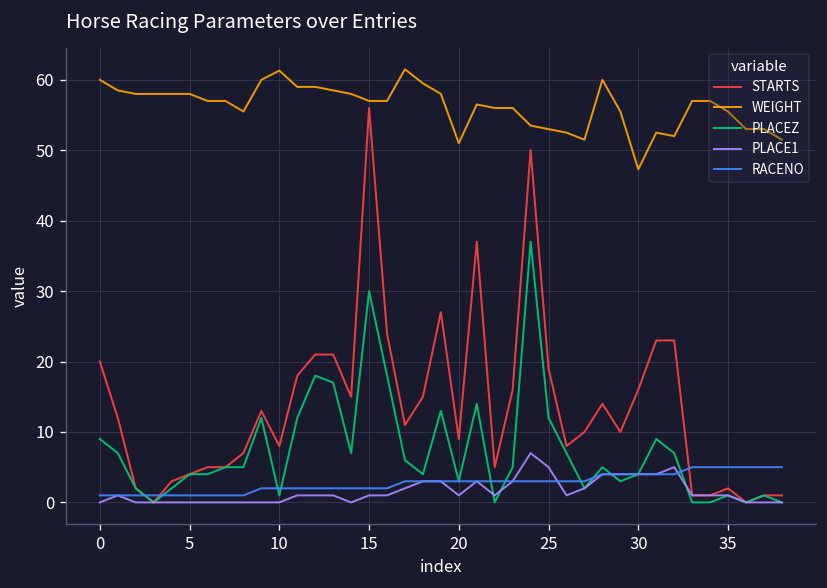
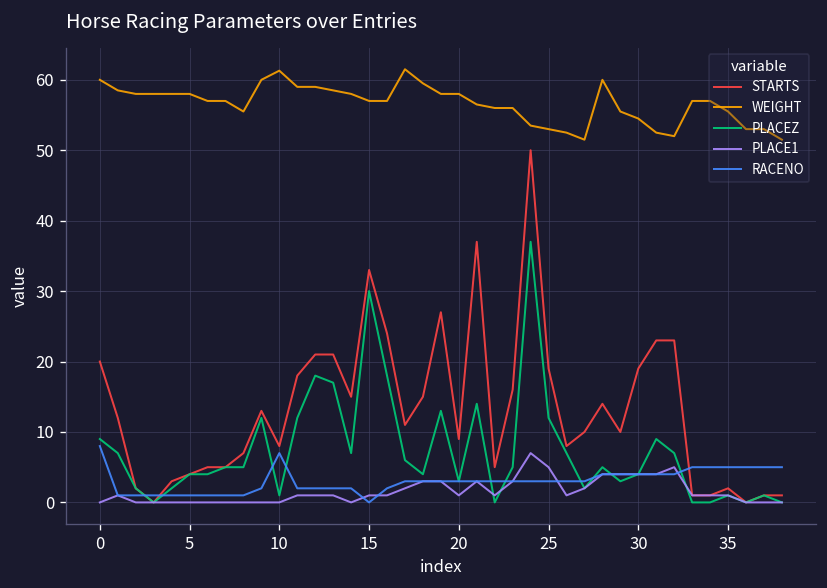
RACENO, 0: 1 -> 8
RACENO, 10: 2 -> 7
STARTS, 15: 56 -> 33
RACENO, 15: 2 -> 0
WEIGHT, 20: 51 -> 58
STARTS, 30: 16 -> 19
WEIGHT, 30: 47 -> 55
